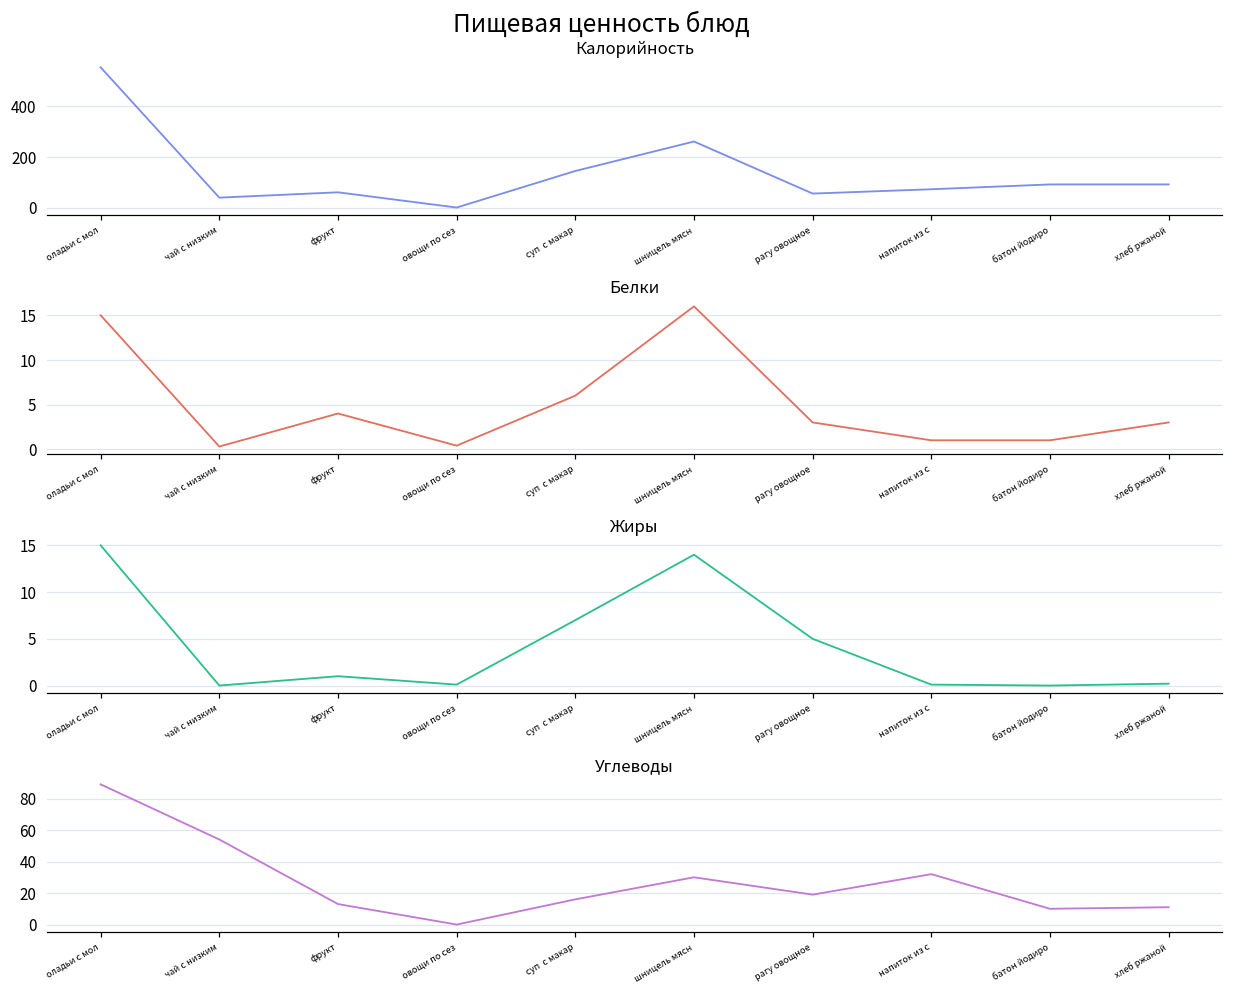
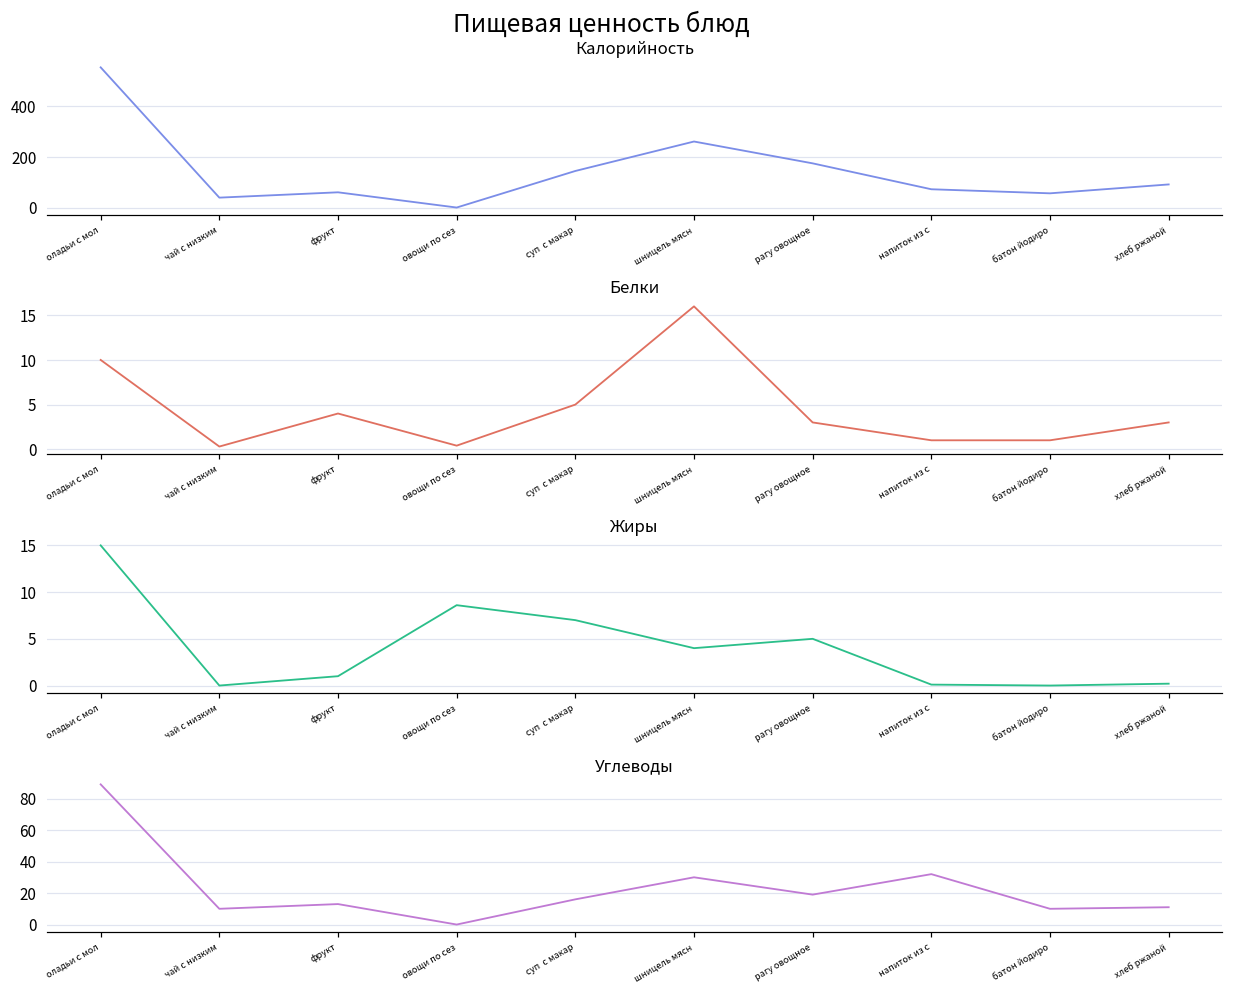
Калорийность, рагу овощное: 60 -> 180
Калорийность, батон йодиро: 90 -> 60
Белки, оладьи с мол: 15 -> 10
Белки, суп с макар: 6 -> 5
Жиры, овощи по сез: 0 -> 9
Жиры, шницель мясн: 14 -> 4
Углеводы, чай с низким: 54 -> 10
